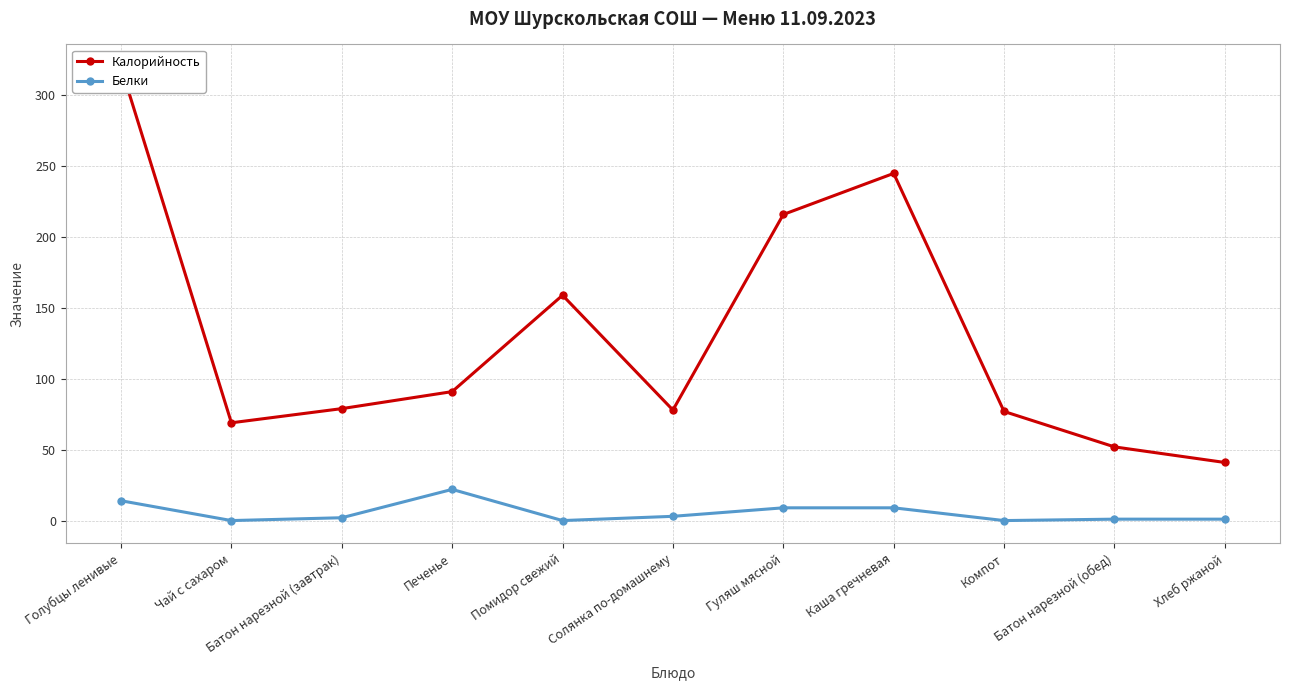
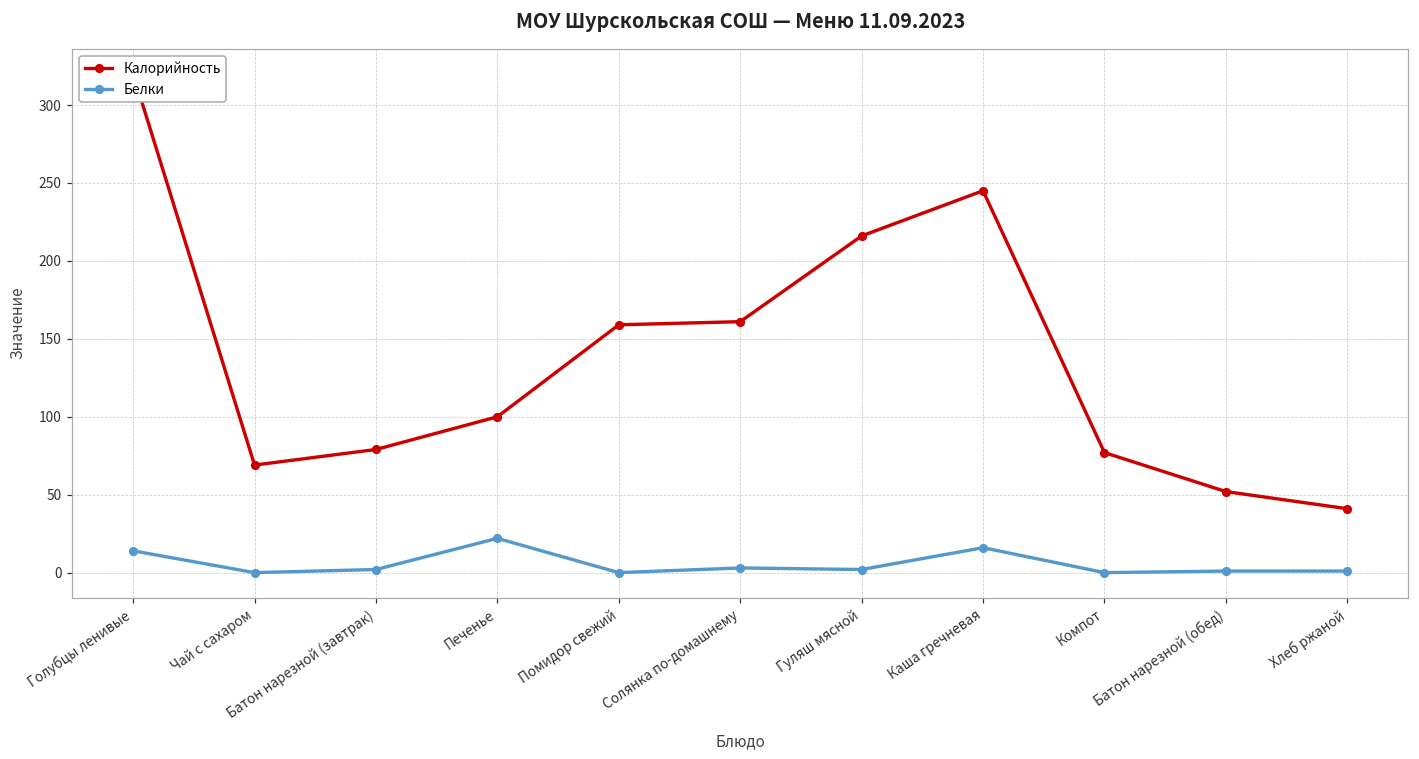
Калорийность, Печенье: 91 -> 100
Калорийность, Солянка по-домашнему: 78 -> 161
Белки, Гуляш мясной: 9 -> 2
Белки, Каша гречневая: 9 -> 16
